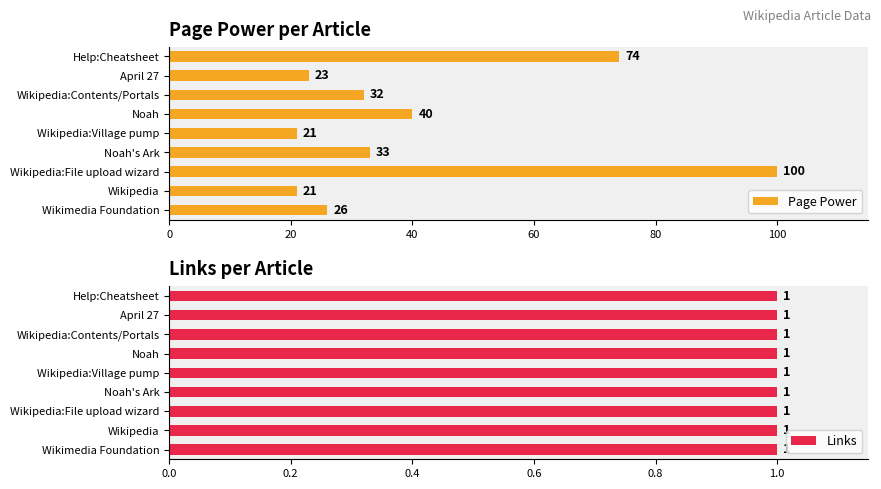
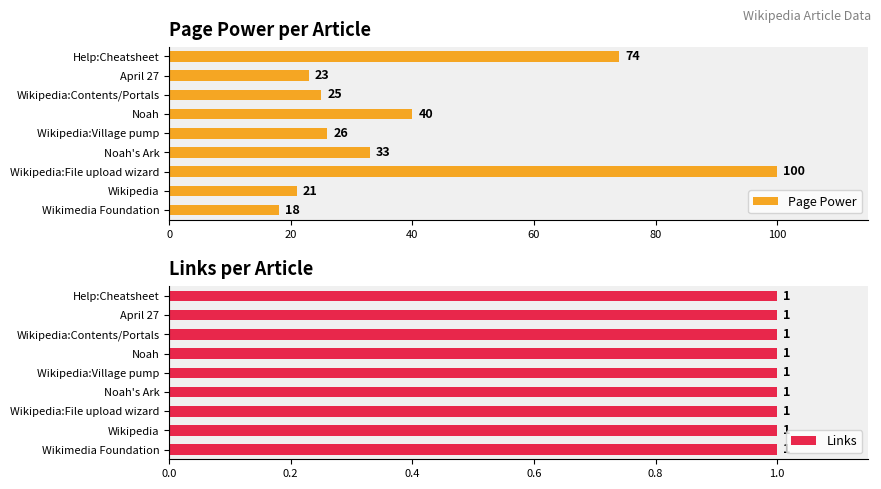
Page Power per Article, Wikipedia:Contents/Portals: 32 -> 25
Page Power per Article, Wikipedia:Village pump: 21 -> 26
Page Power per Article, Wikimedia Foundation: 26 -> 18
